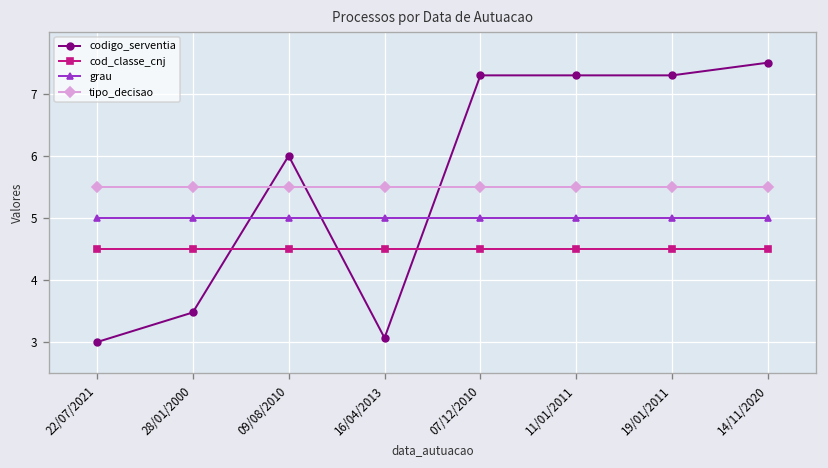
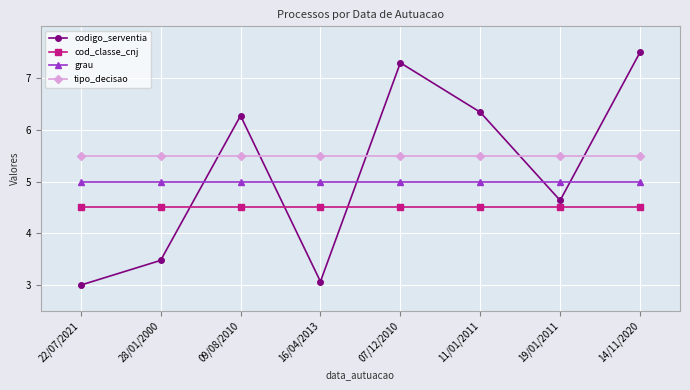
codigo_serventia, 09/08/2010: 6.0 -> 6.3
codigo_serventia, 11/01/2011: 7.3 -> 6.3
codigo_serventia, 19/01/2011: 7.3 -> 4.6
